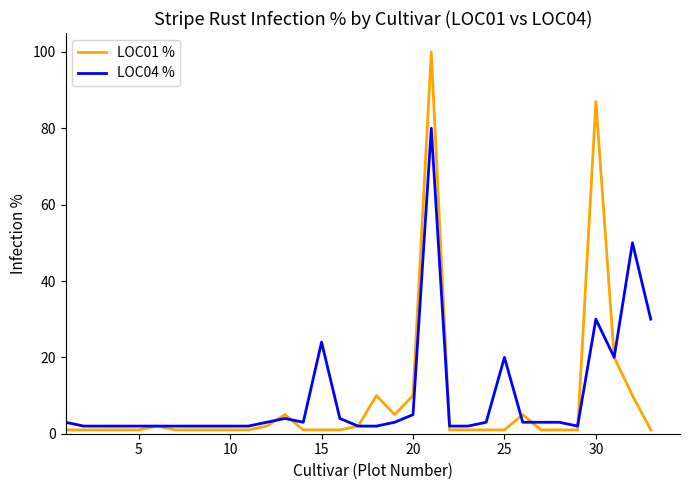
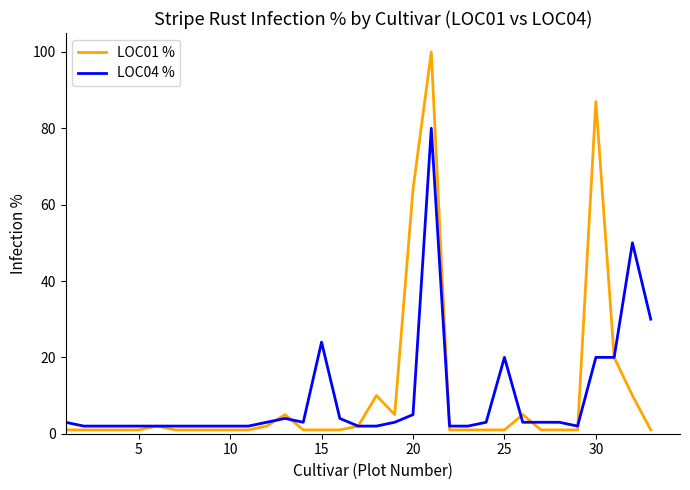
LOC01 %, 20: 10 -> 64
LOC04 %, 30: 30 -> 20
